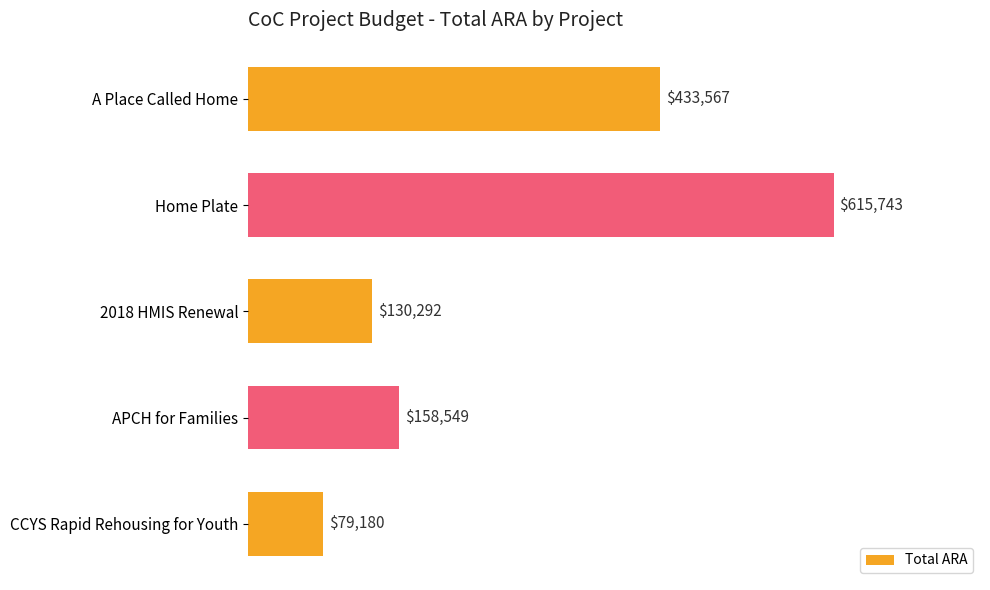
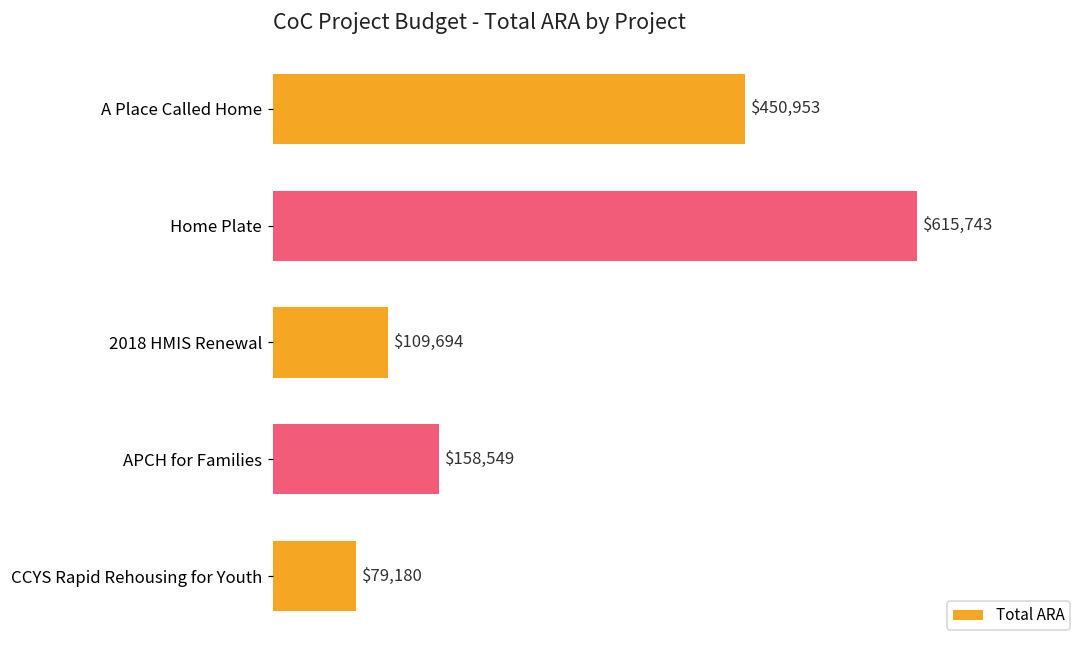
A Place Called Home: $433,567 -> $450,953
2018 HMIS Renewal: $130,292 -> $109,694
